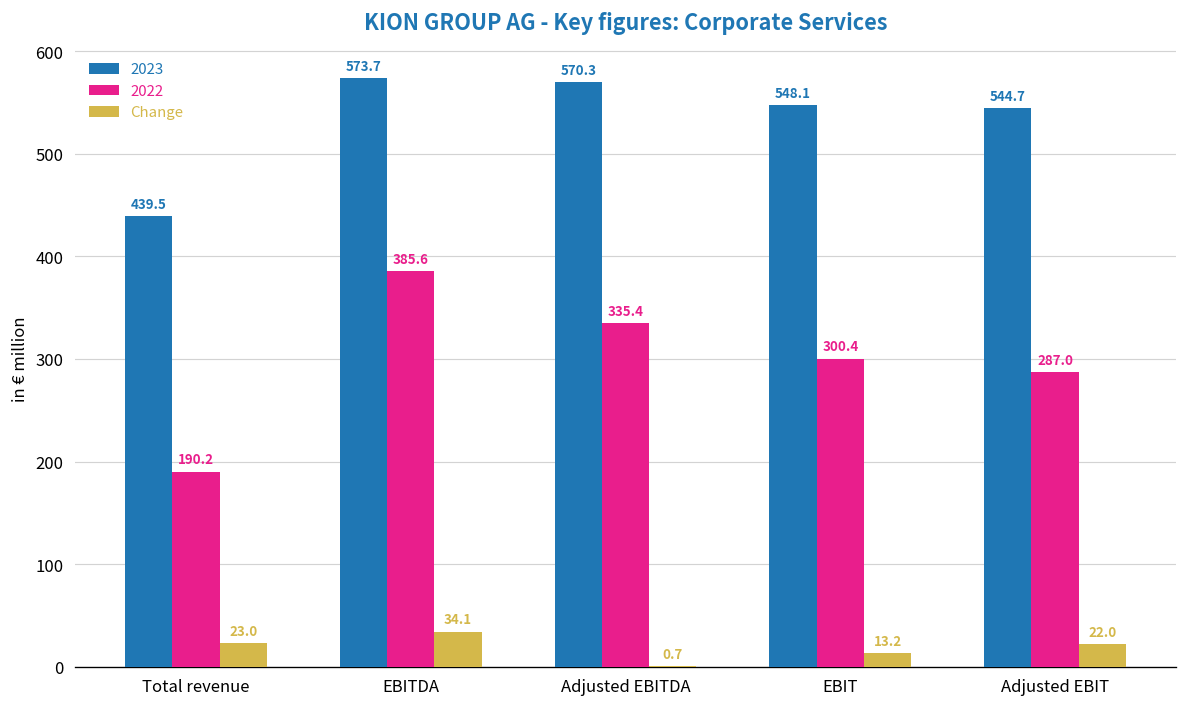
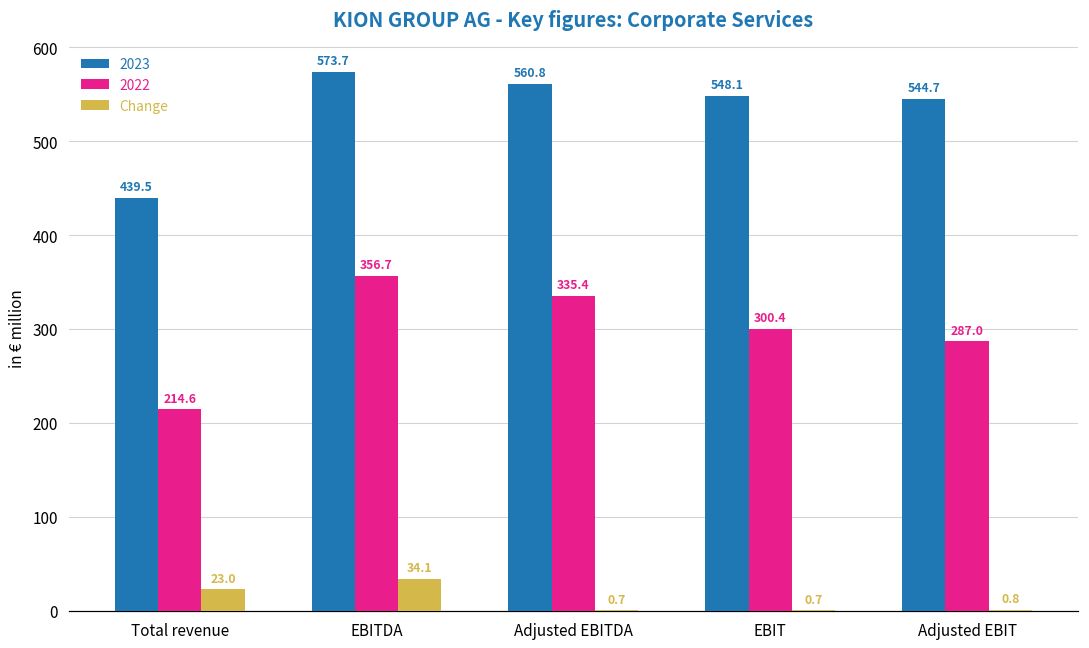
2022, Total revenue: 190.2 -> 214.6
2022, EBITDA: 385.6 -> 356.7
2023, Adjusted EBITDA: 570.3 -> 560.8
Change, EBIT: 13.2 -> 0.7
Change, Adjusted EBIT: 22.0 -> 0.8
